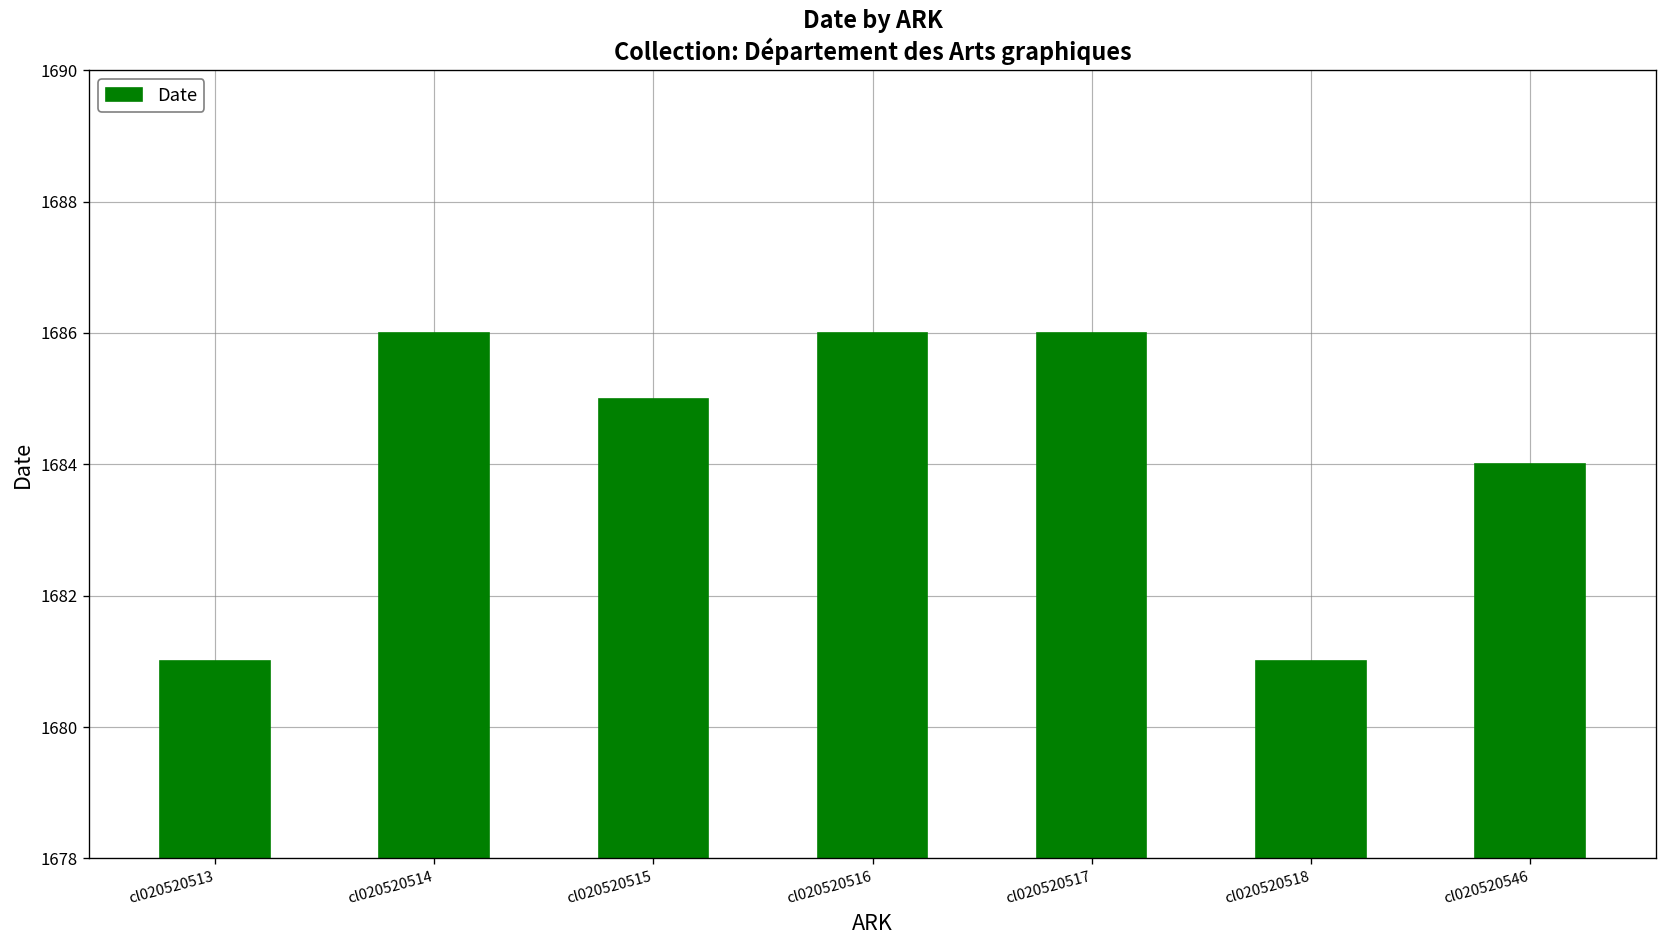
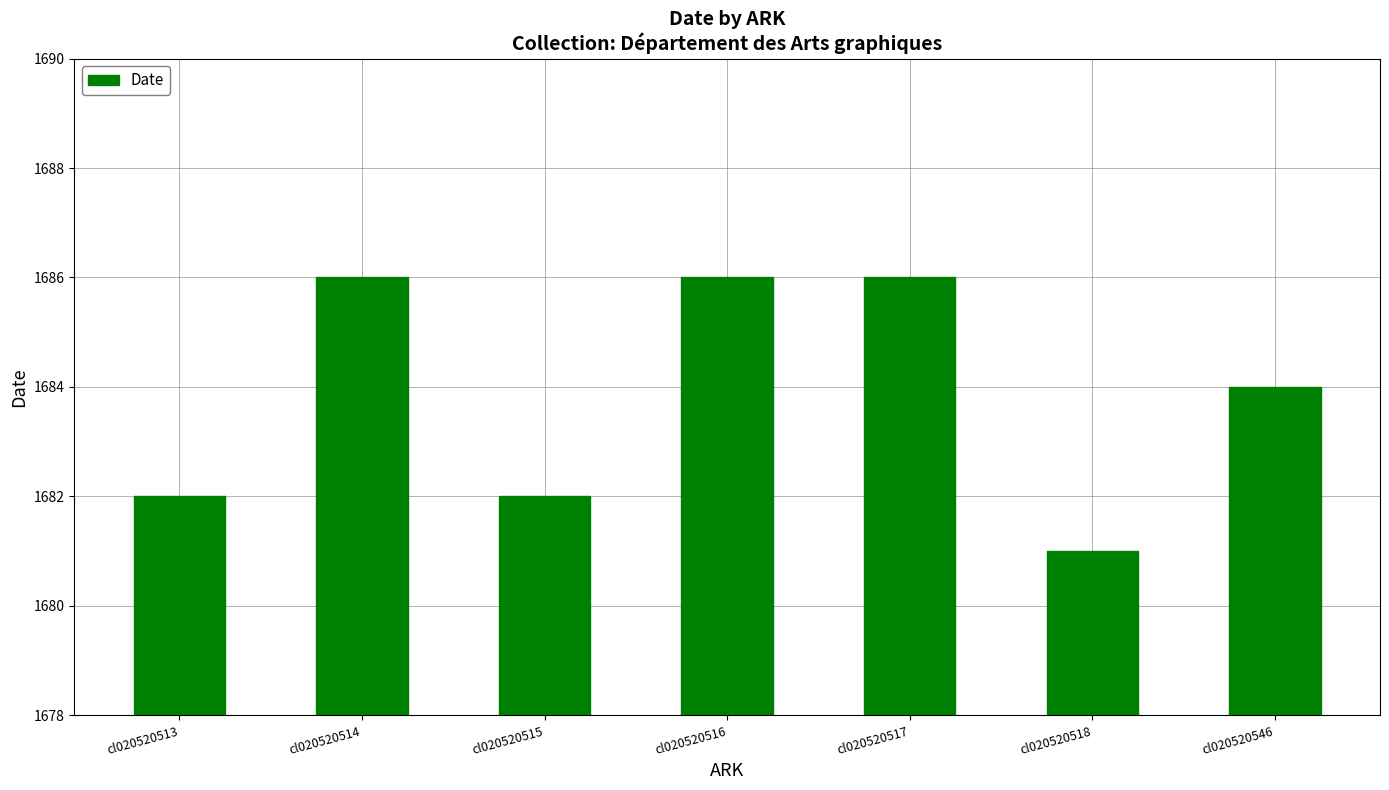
cl020520513: 1681 -> 1682
cl020520515: 1685 -> 1682
